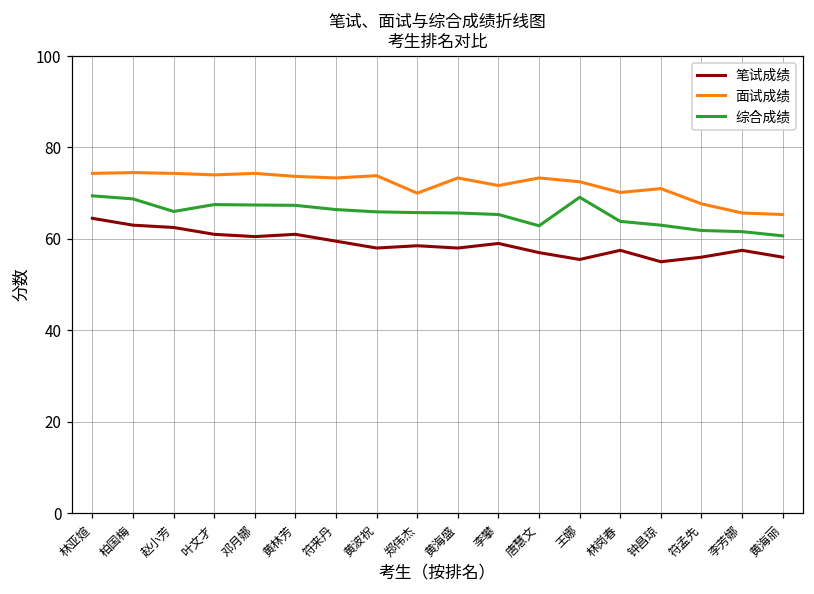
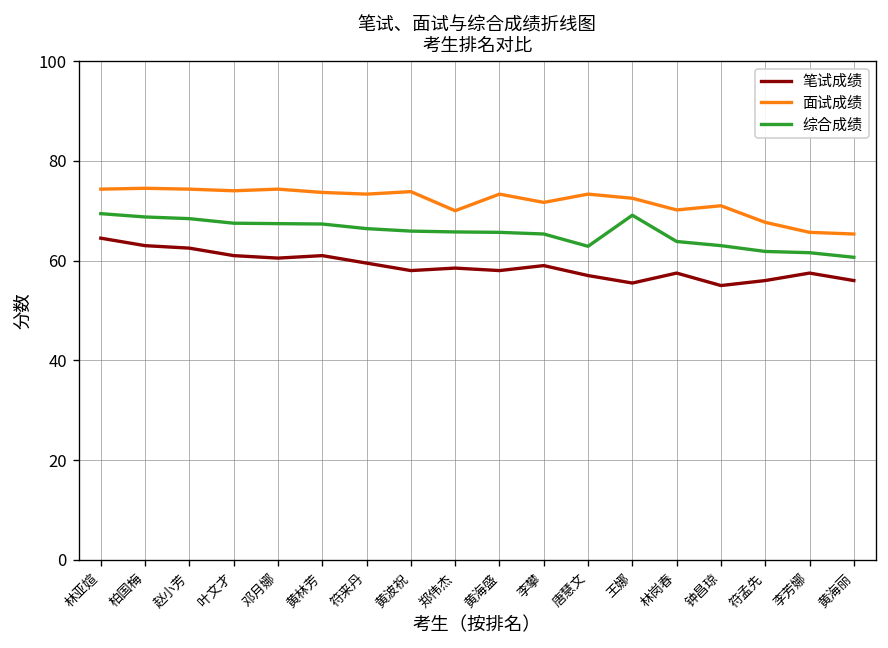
综合成绩, 赵小芳: 66 -> 68
